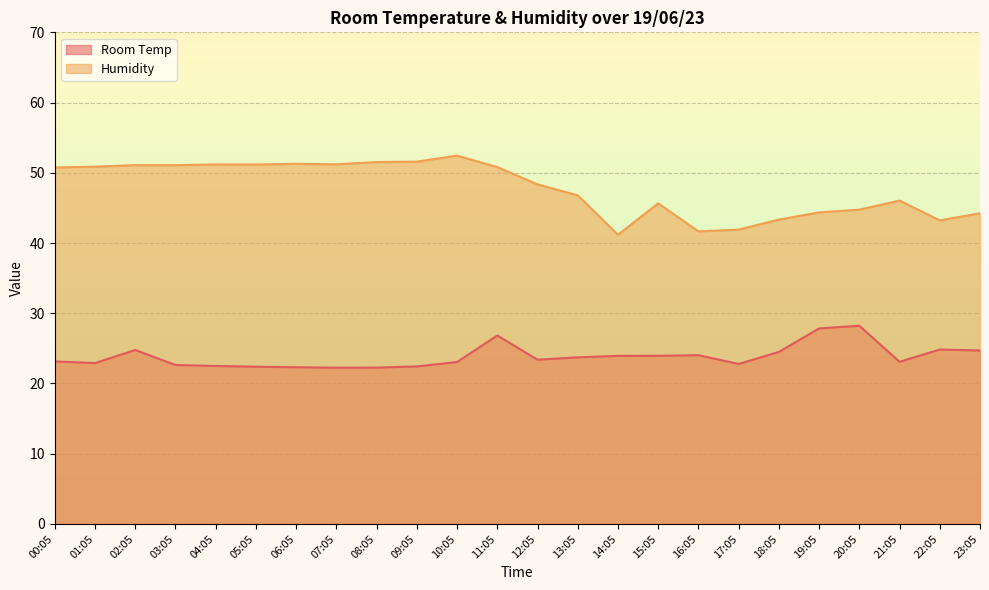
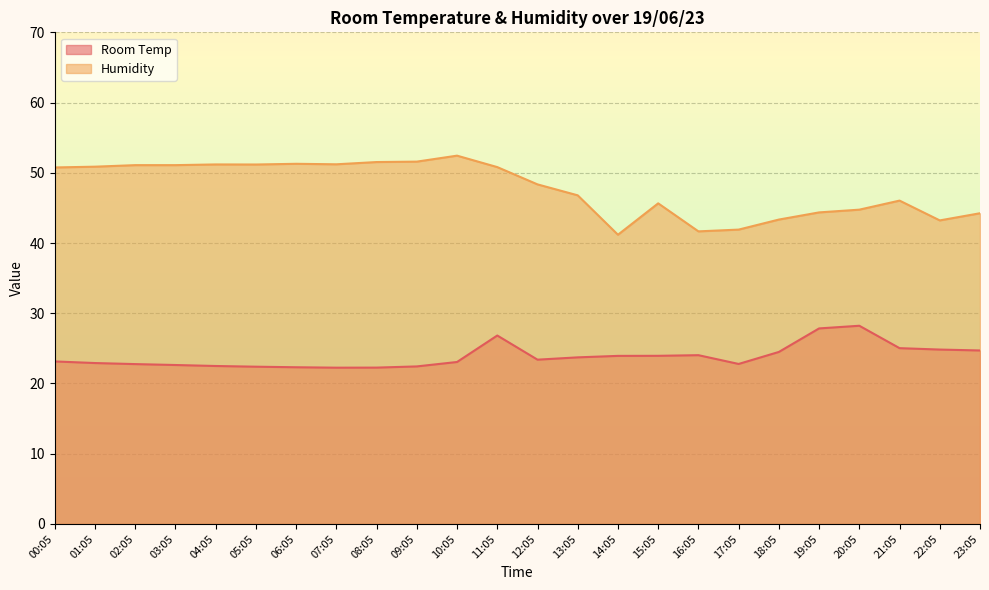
Room Temp, 02:05: 25 -> 23
Room Temp, 21:05: 23 -> 25
